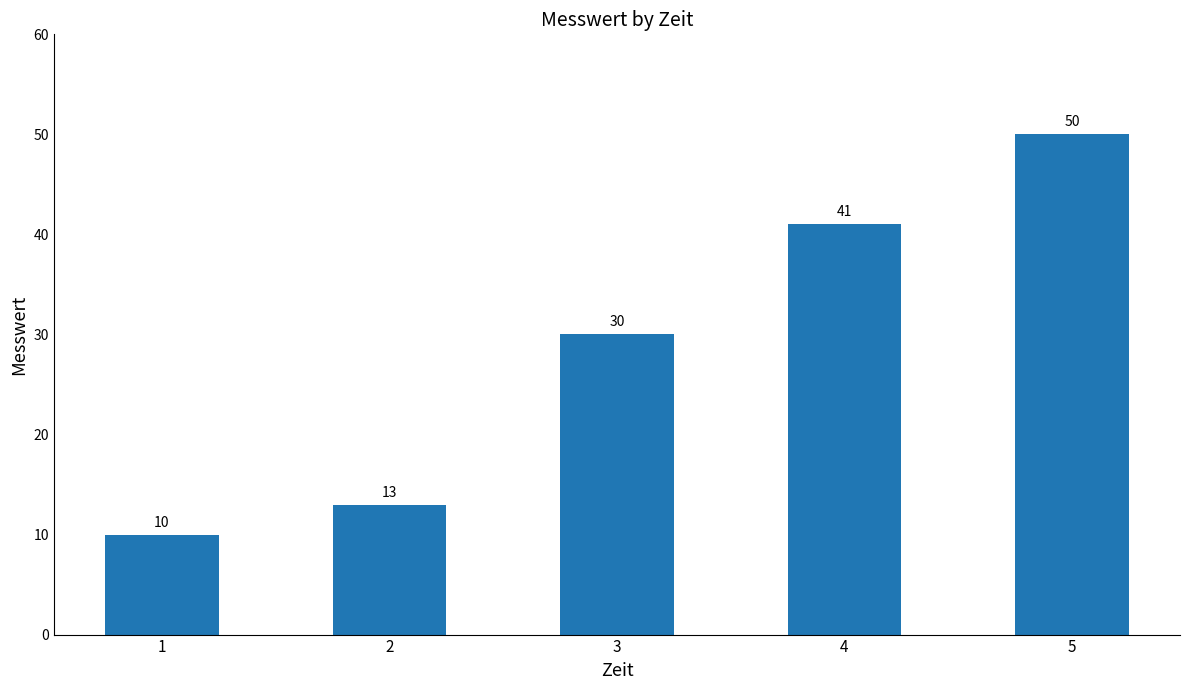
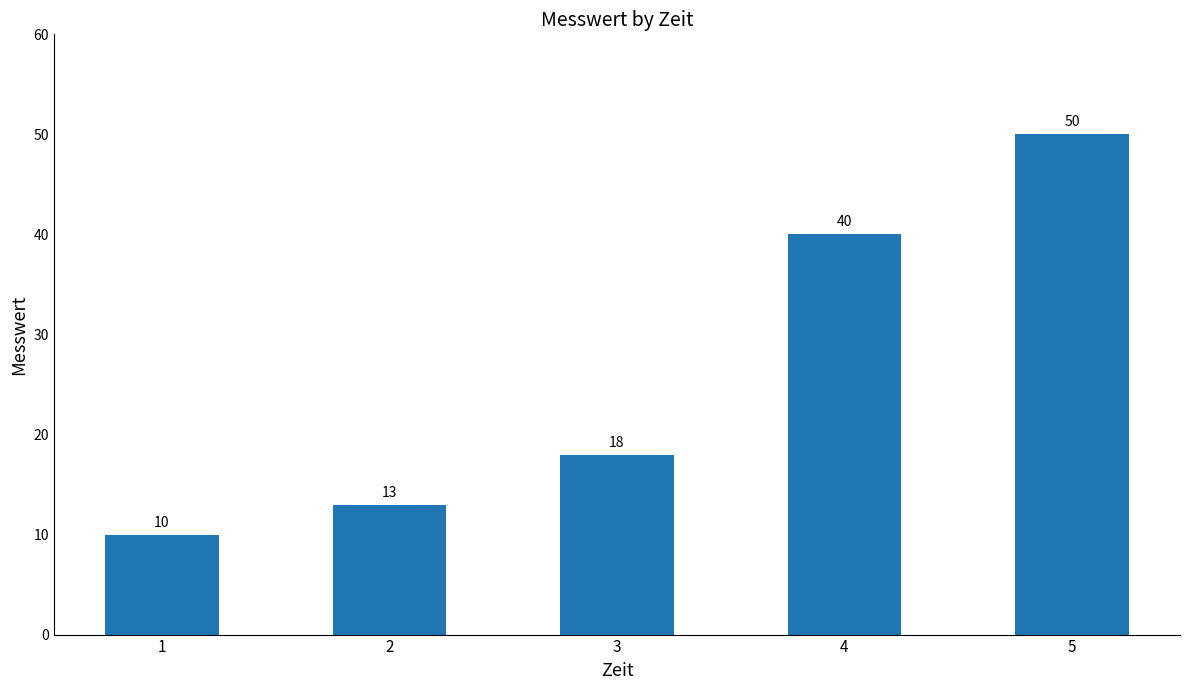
3: 30 -> 18
4: 41 -> 40
